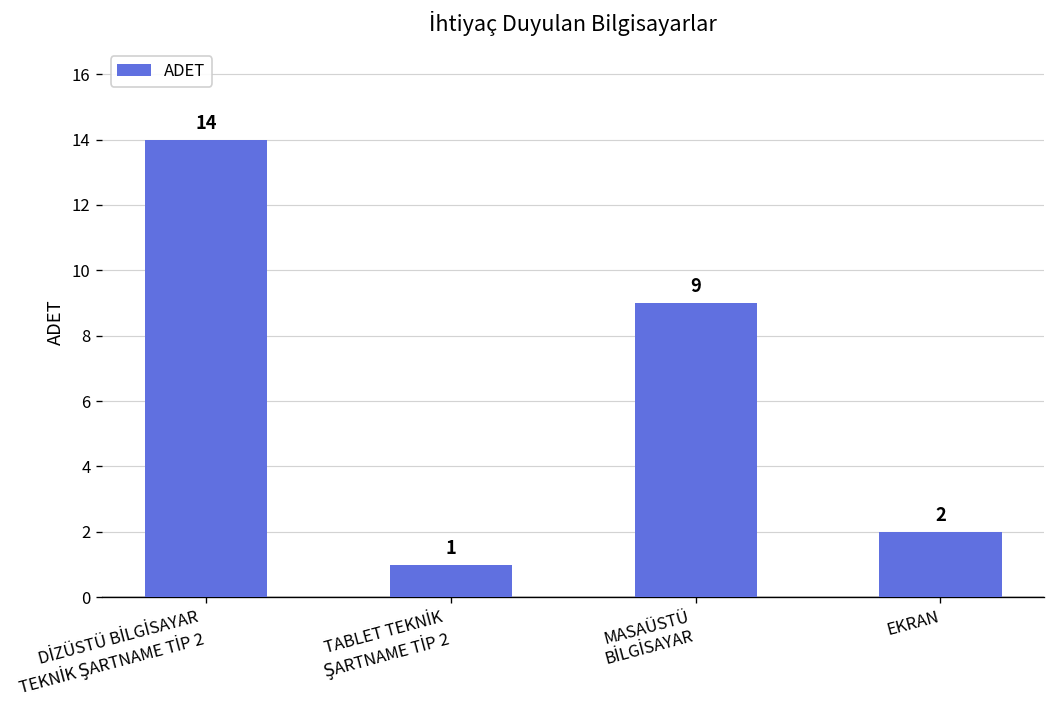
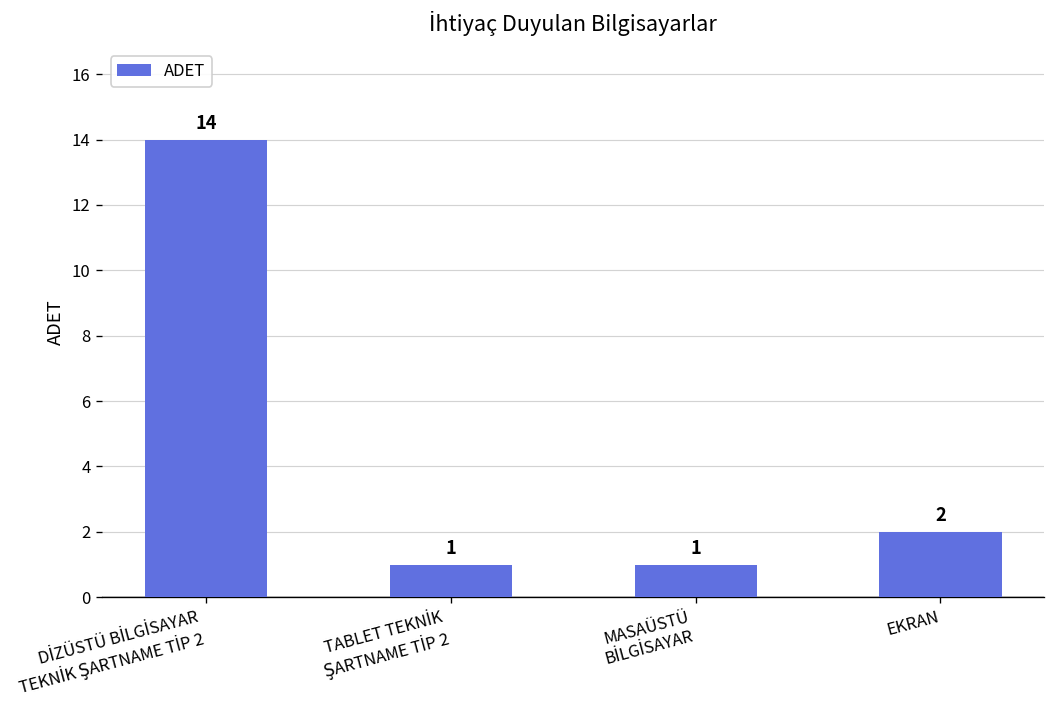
MASAÜSTÜ BİLGİSAYAR: 9 -> 1
